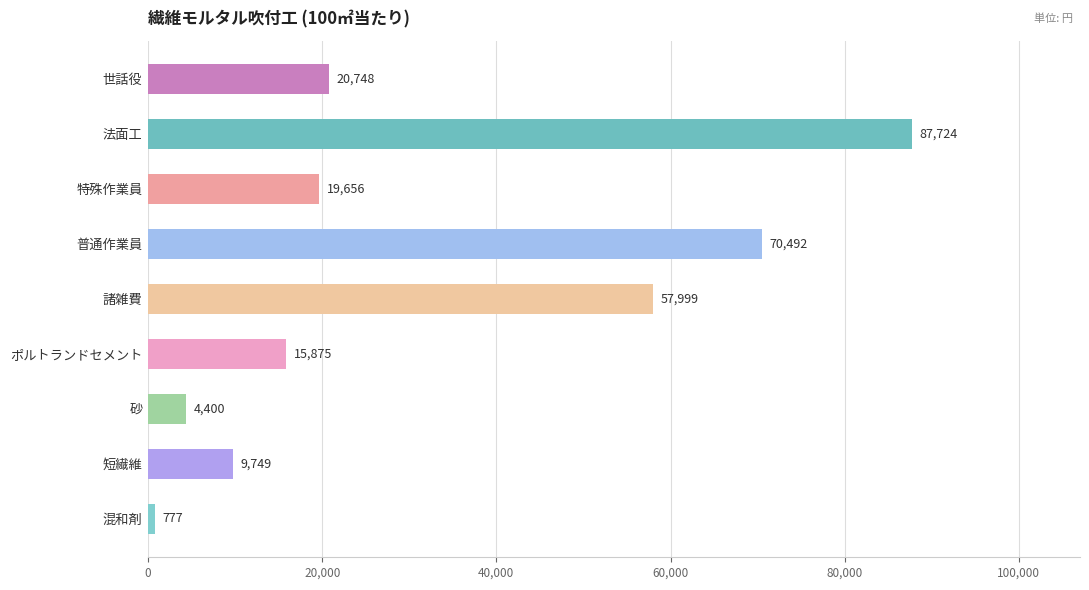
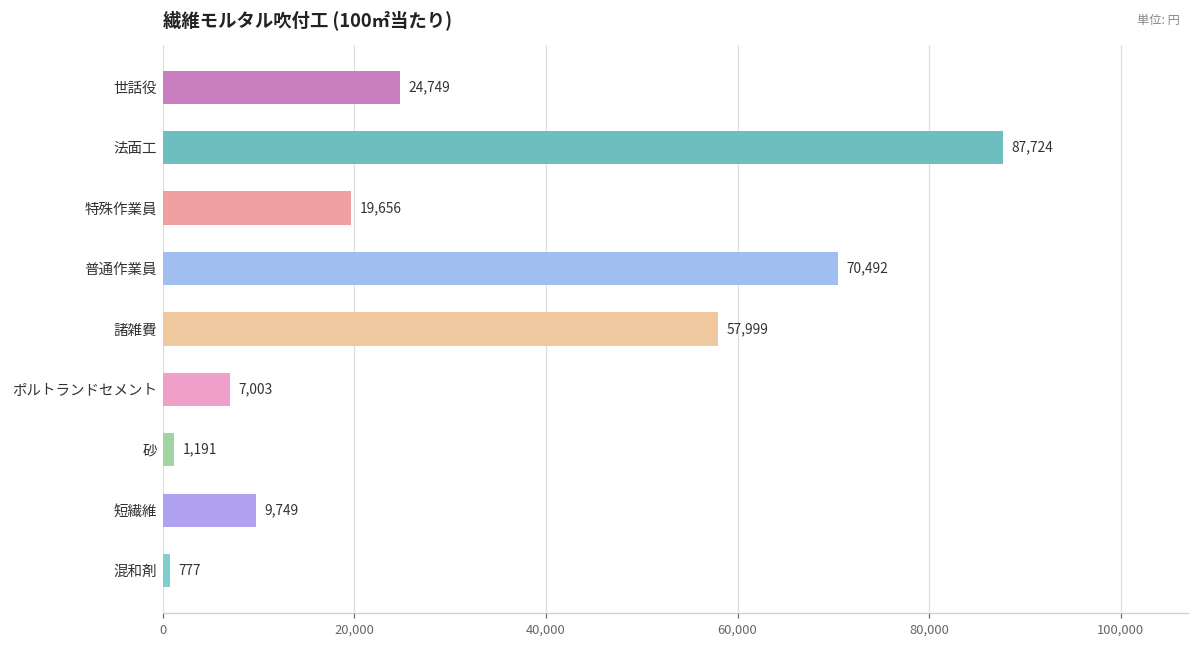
世話役: 20,748 -> 24,749
ポルトランドセメント: 15,875 -> 7,003
砂: 4,400 -> 1,191
